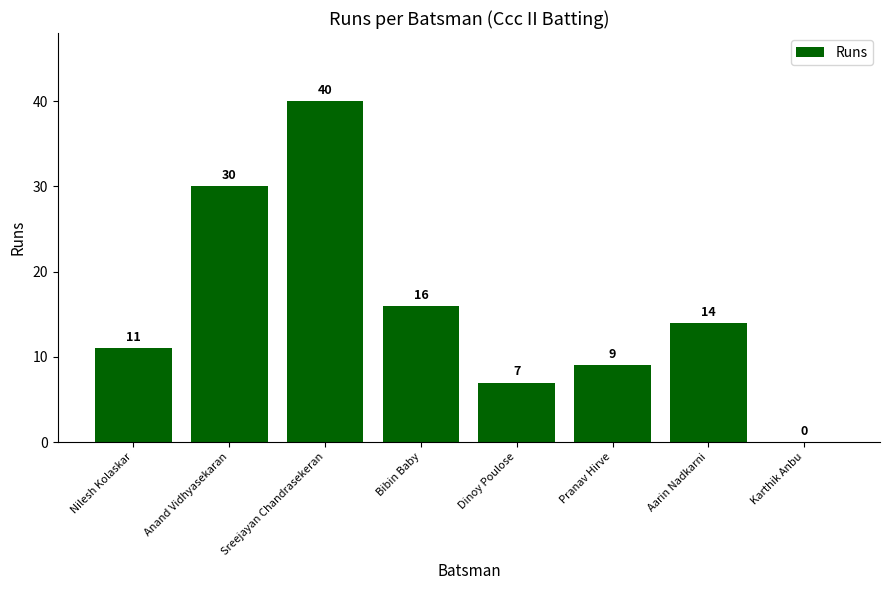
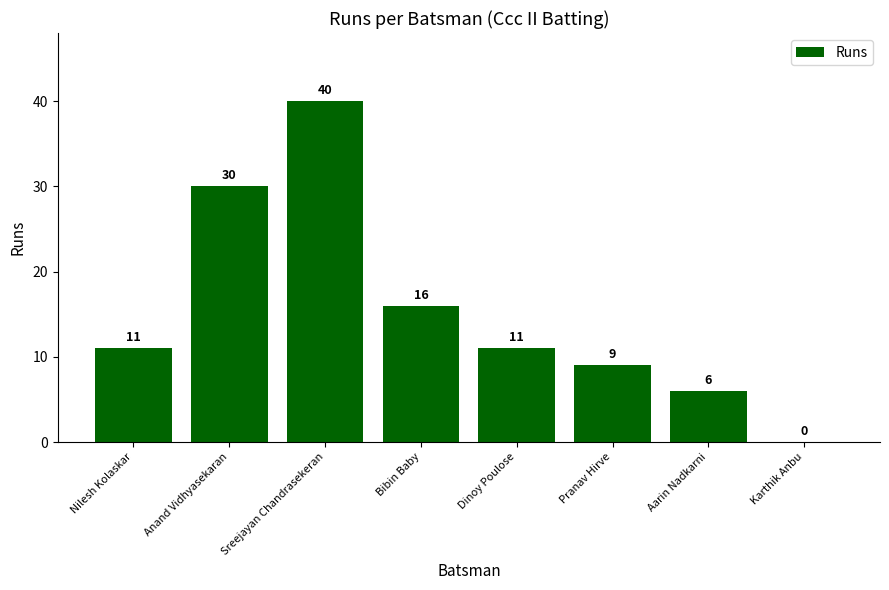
Dinoy Poulose: 7 -> 11
Aarin Nadkarni: 14 -> 6
